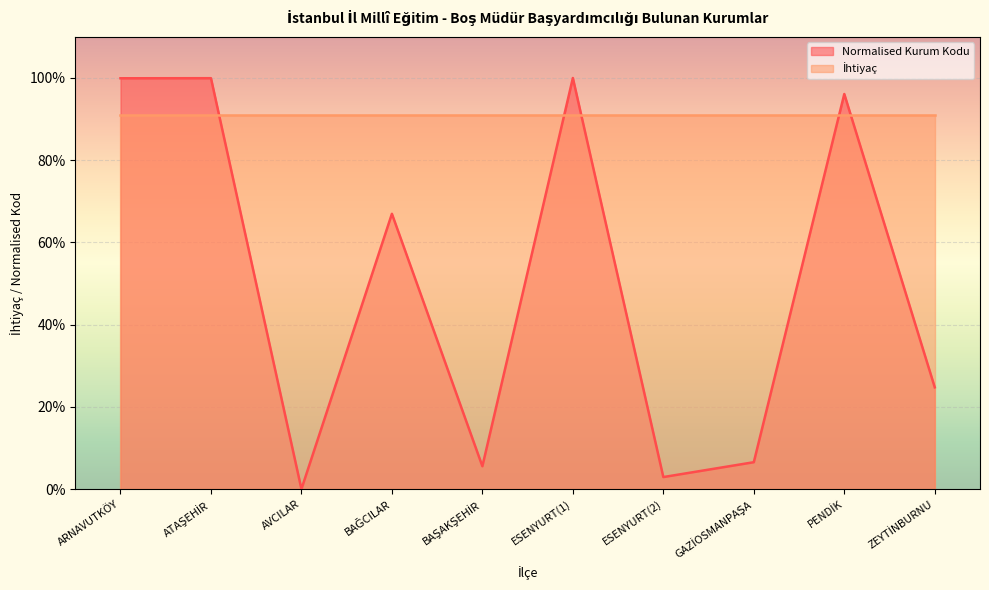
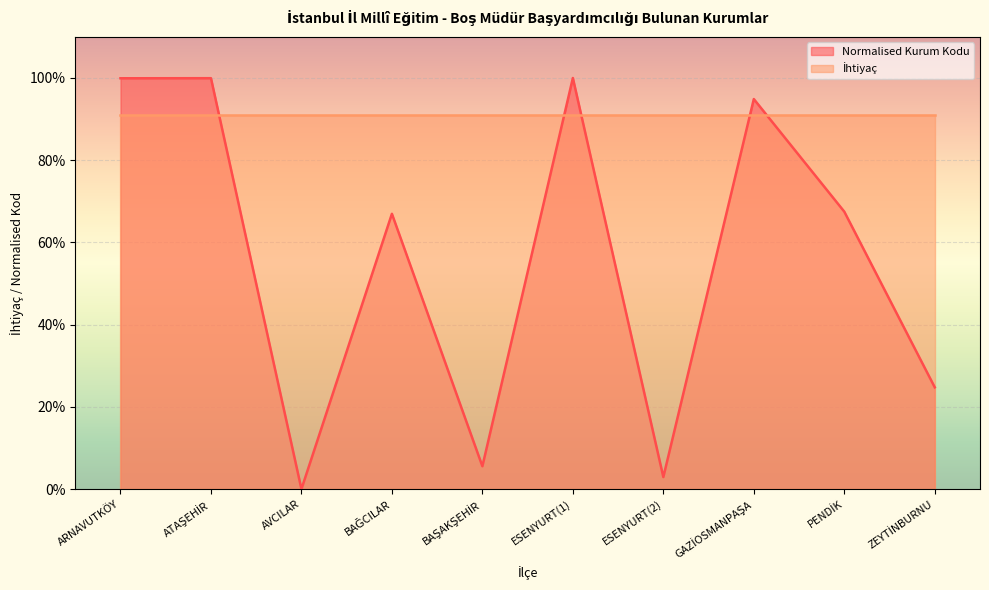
Normalised Kurum Kodu, GAZİOSMANPAŞA: 7% -> 95%
Normalised Kurum Kodu, PENDİK: 96% -> 67%
